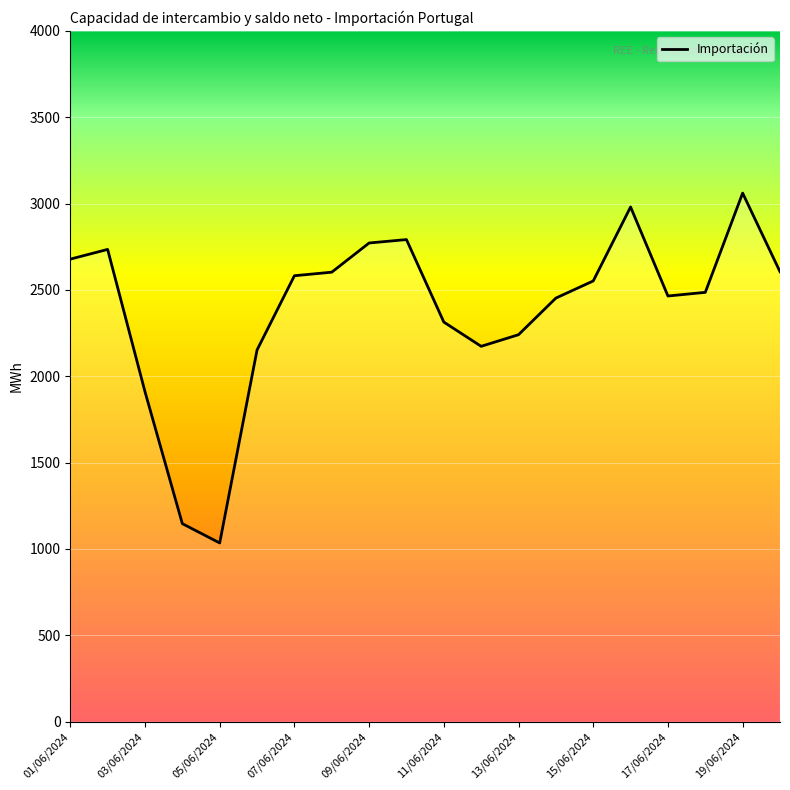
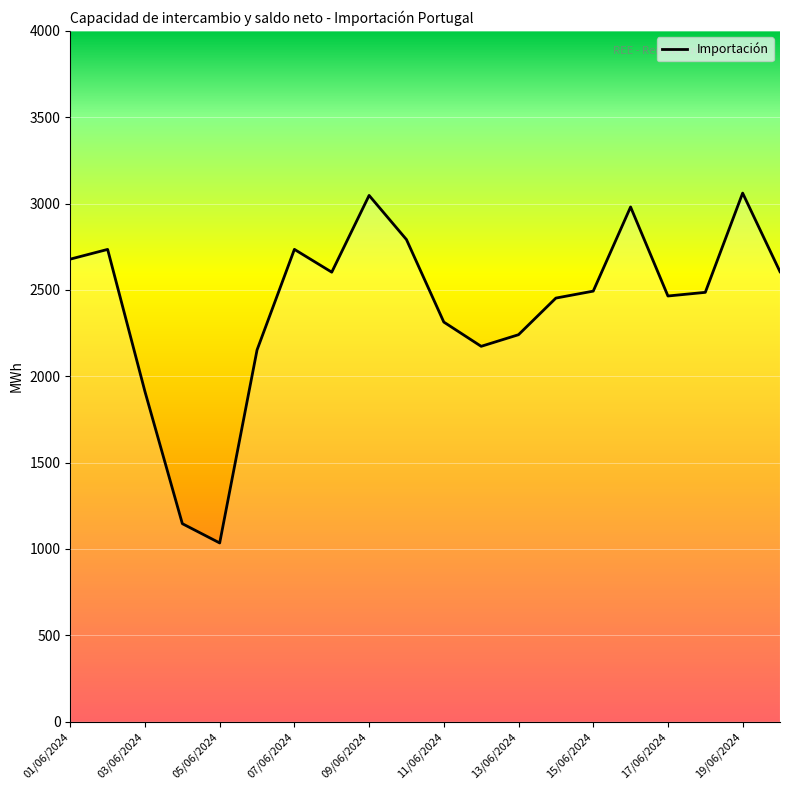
07/06/2024: 2580 -> 2730
09/06/2024: 2770 -> 3050
15/06/2024: 2550 -> 2490
